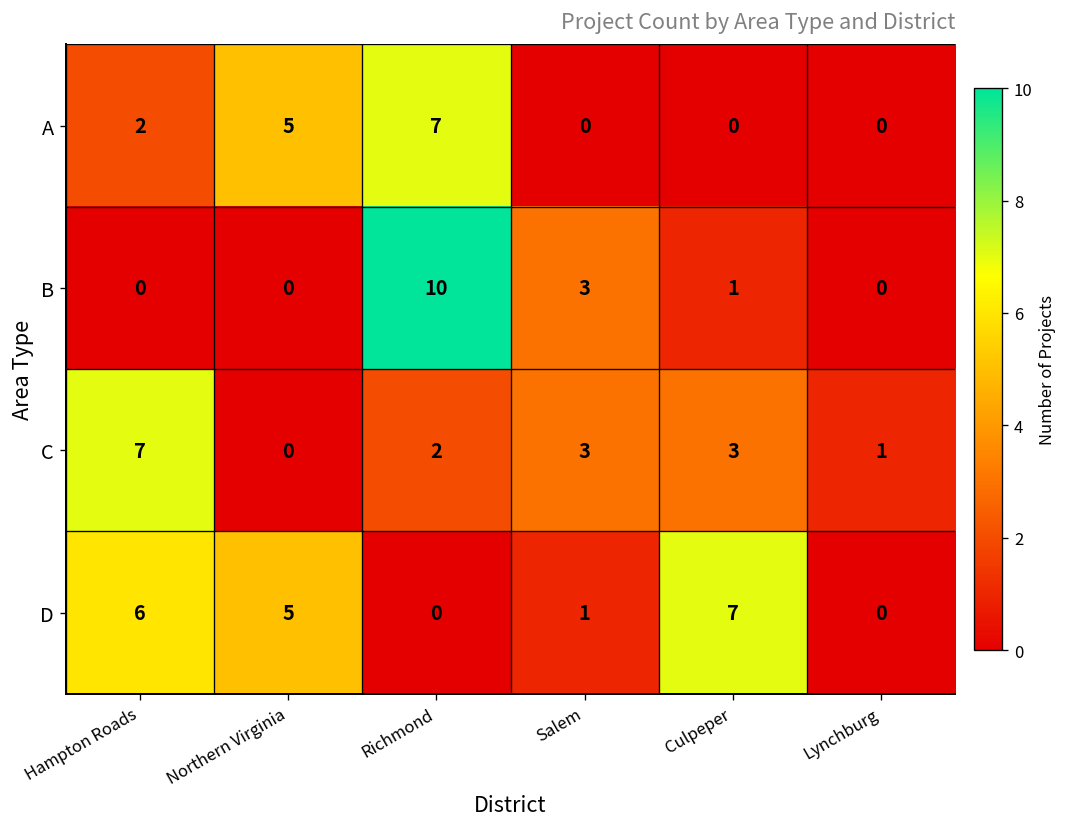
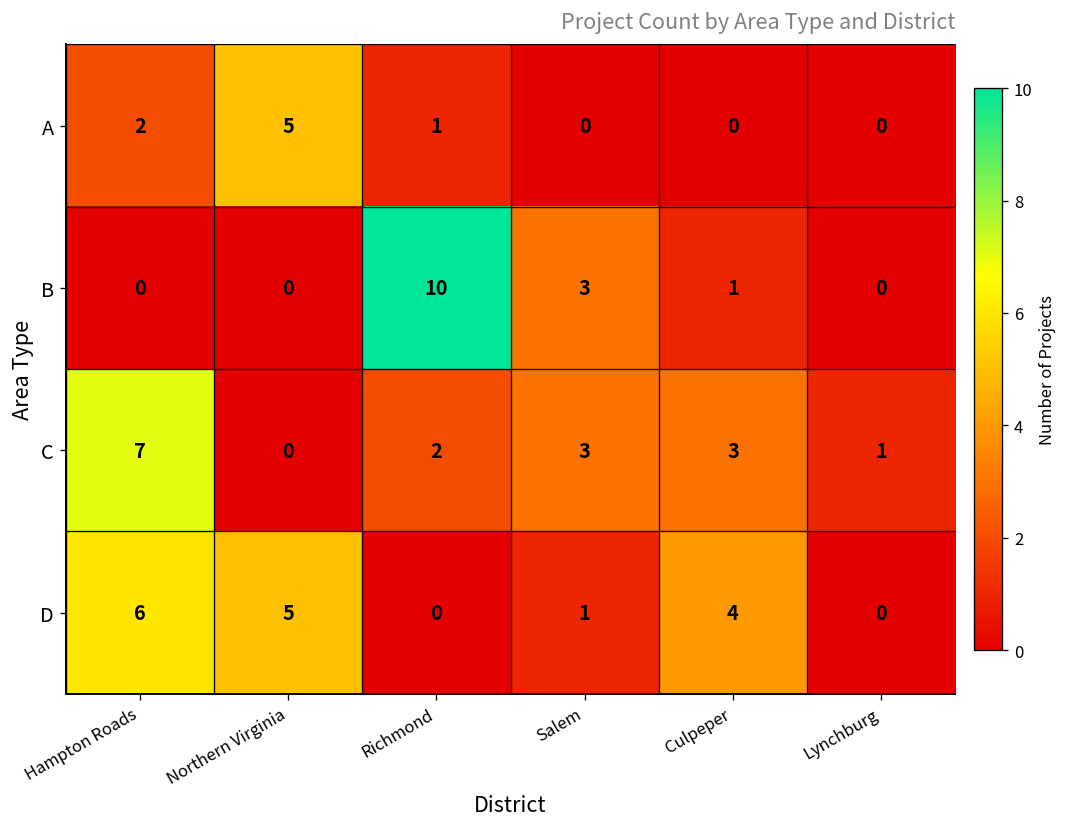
A, Richmond: 7 -> 1
D, Culpeper: 7 -> 4
